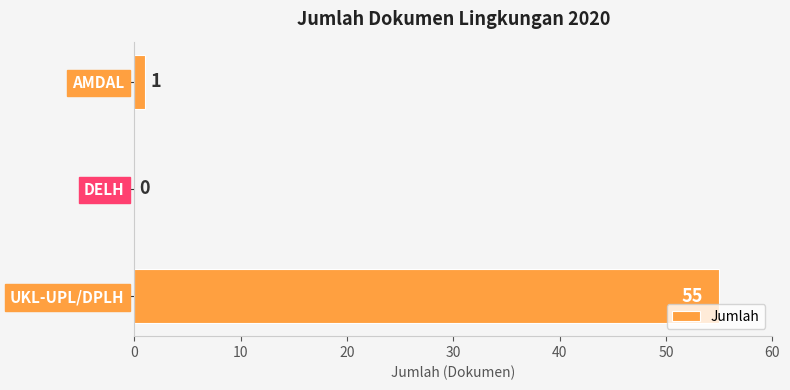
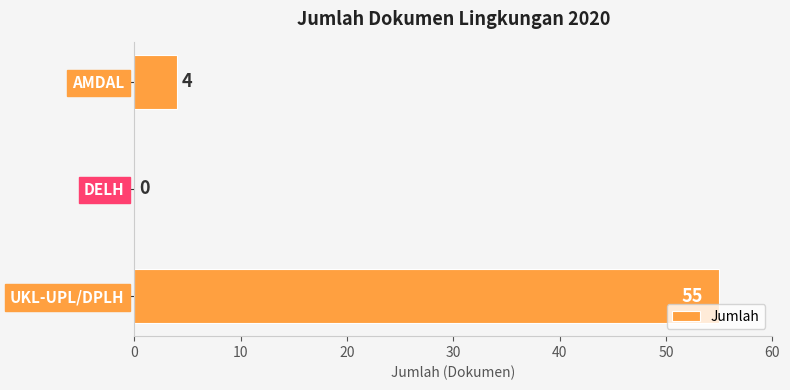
AMDAL: 1 -> 4
